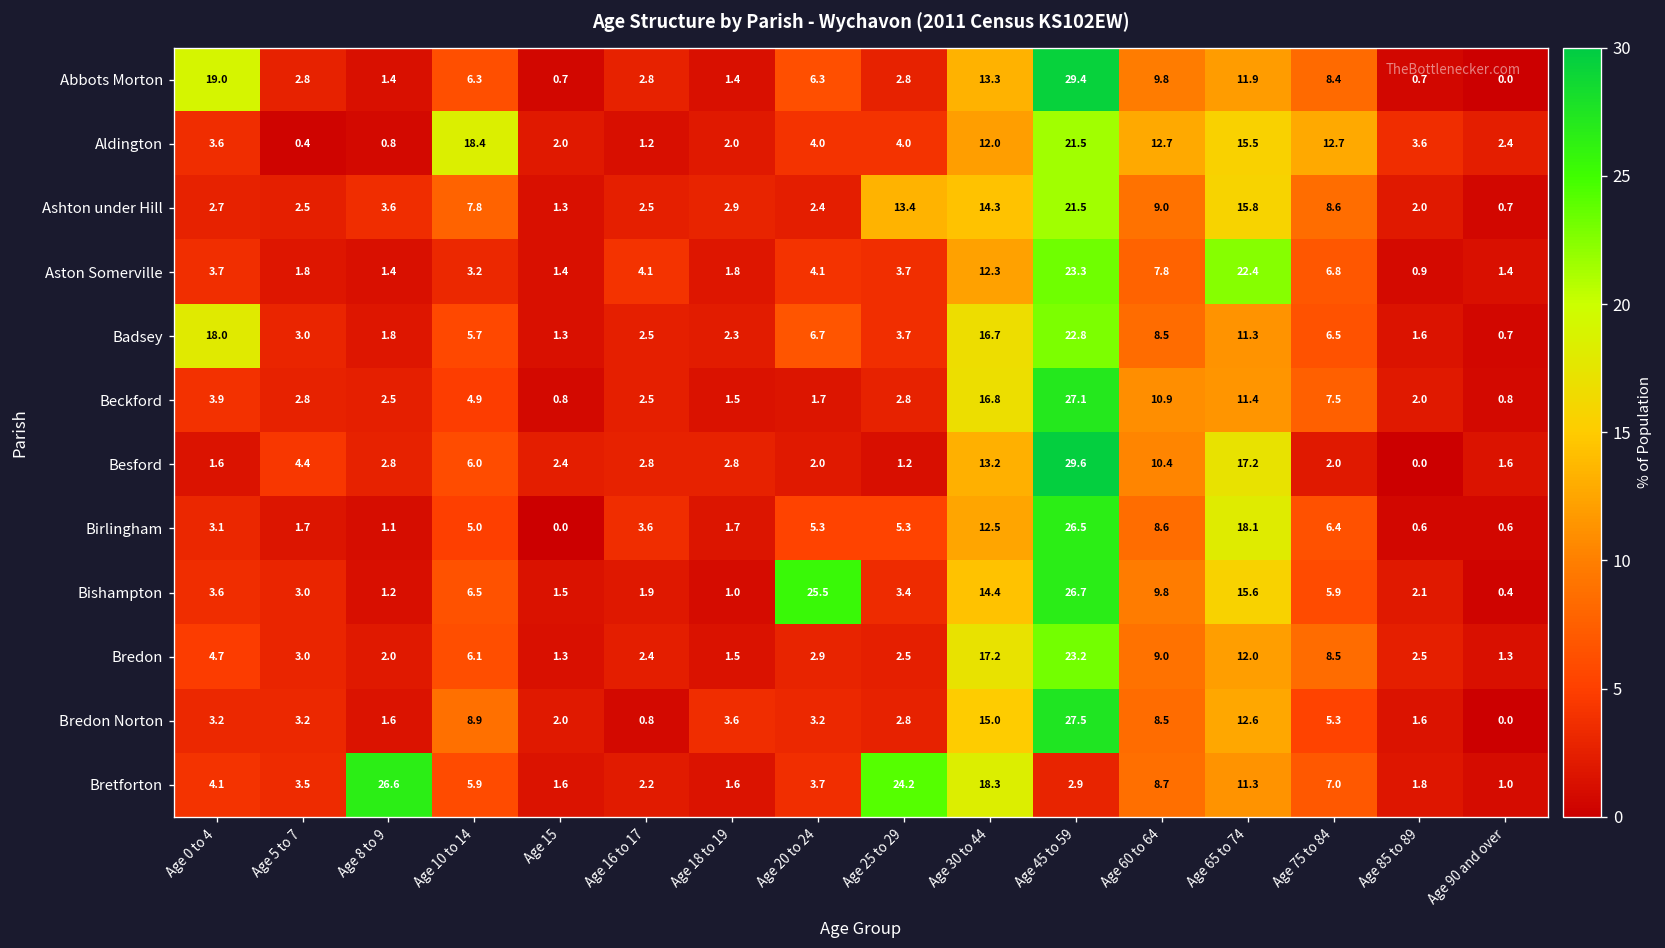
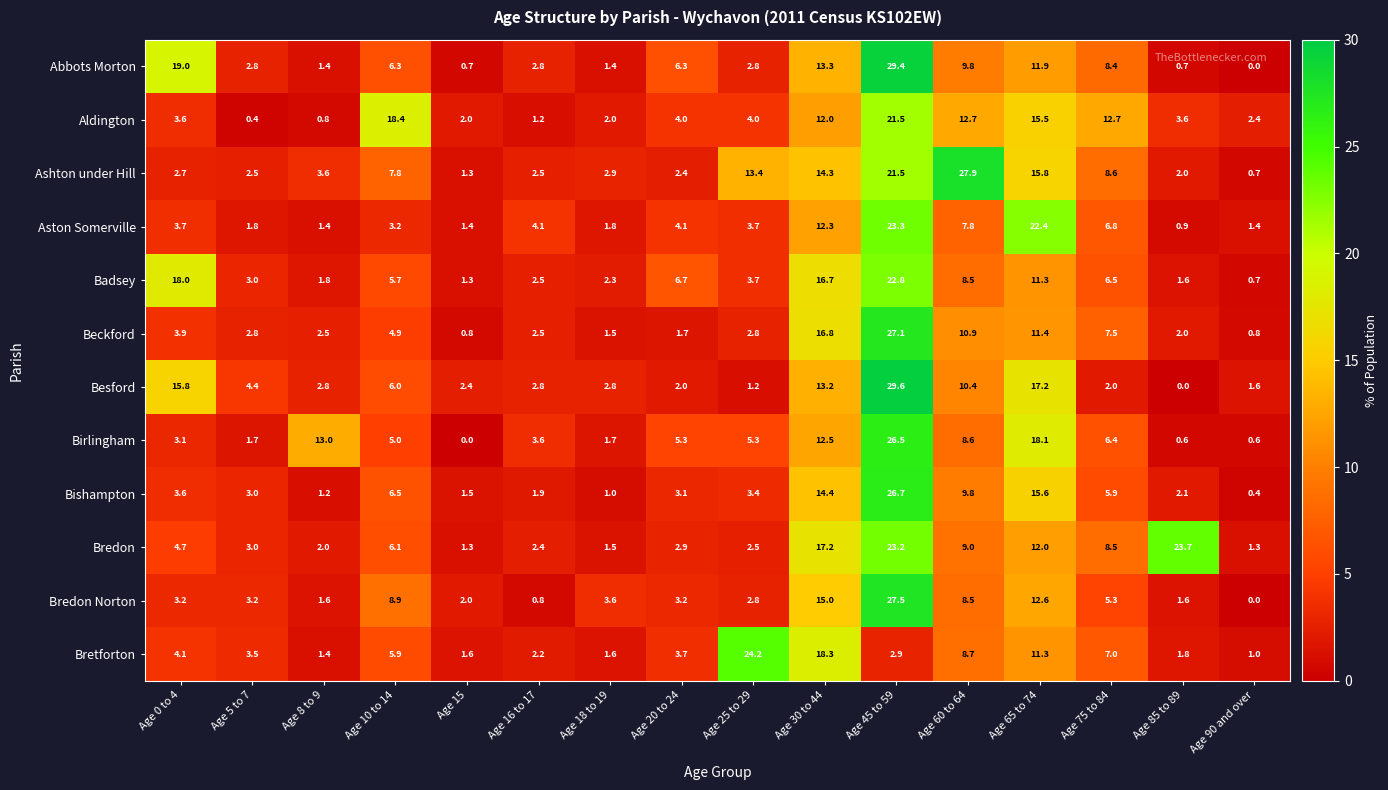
Ashton under Hill, Age 60 to 64: 9.0 -> 27.9
Besford, Age 0 to 4: 1.6 -> 15.8
Birlingham, Age 8 to 9: 1.1 -> 13.0
Bishampton, Age 20 to 24: 25.5 -> 3.1
Bredon, Age 85 to 89: 2.5 -> 23.7
Bretforton, Age 8 to 9: 26.6 -> 1.4
